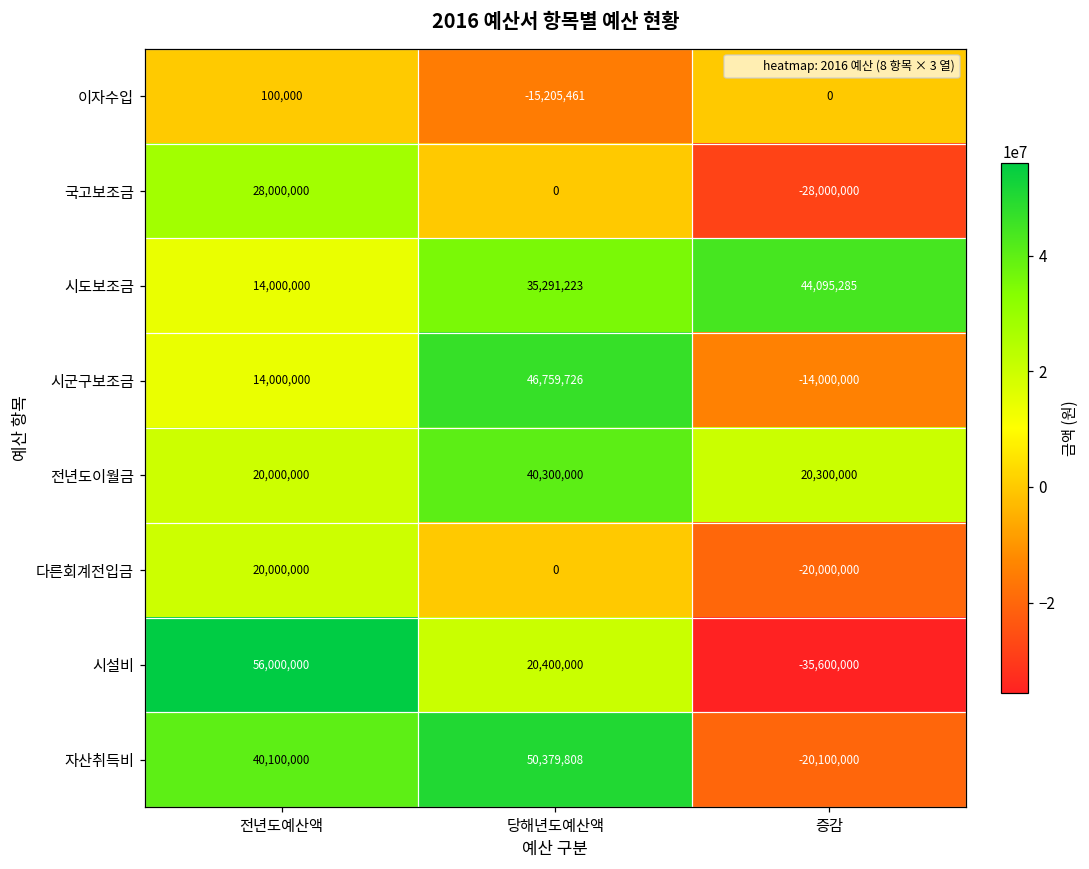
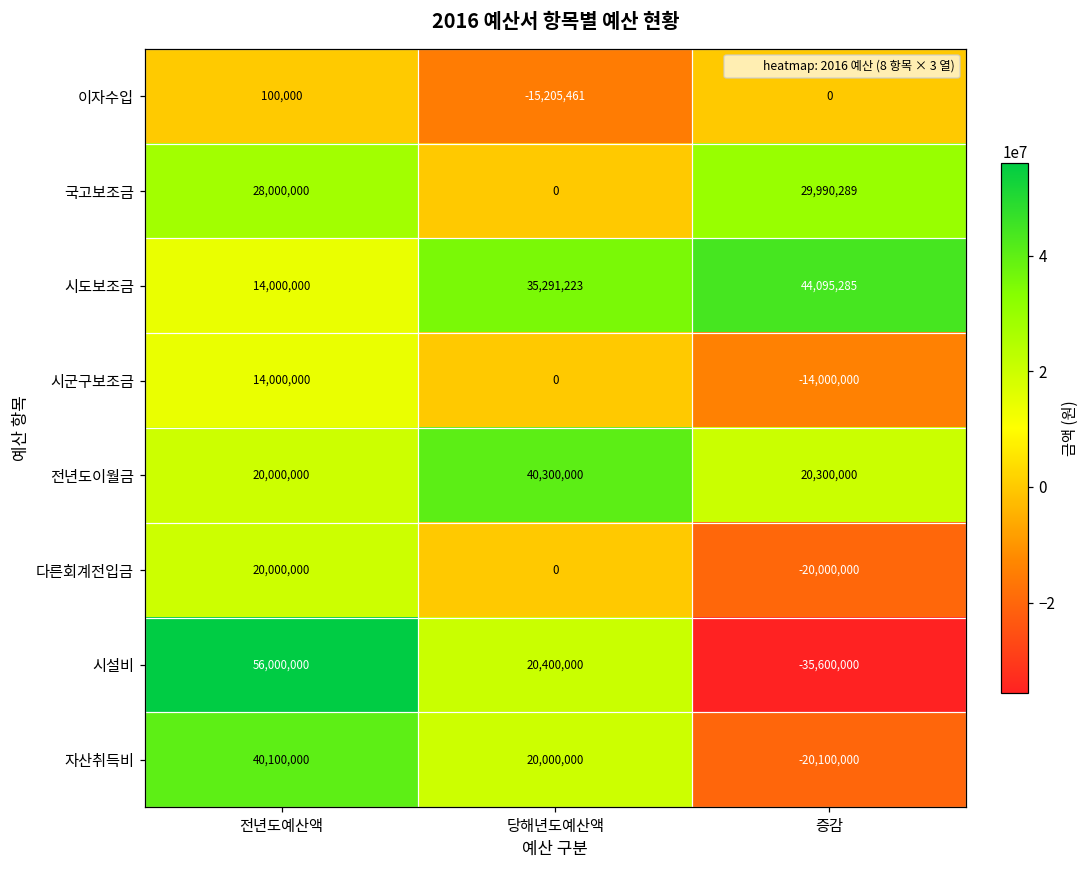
국고보조금, 증감: -28,000,000 -> 29,990,289
시군구보조금, 당해년도예산액: 46,759,726 -> 0
자산취득비, 당해년도예산액: 50,379,808 -> 20,000,000
